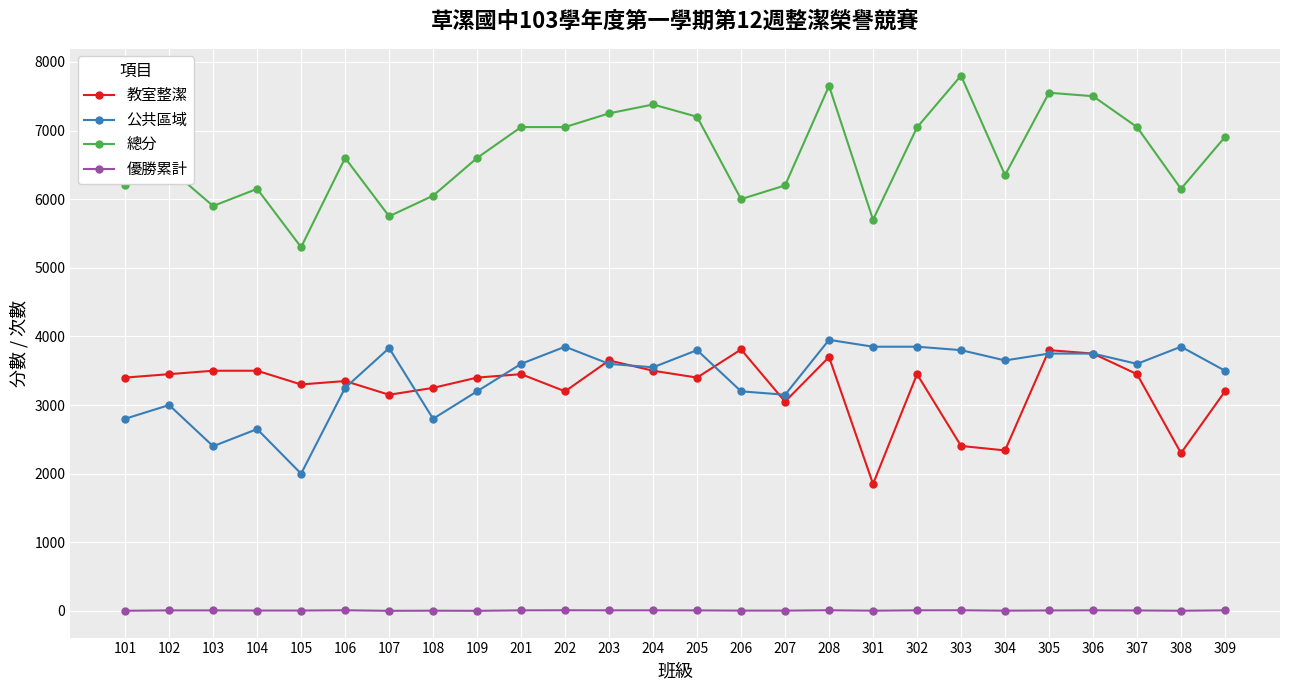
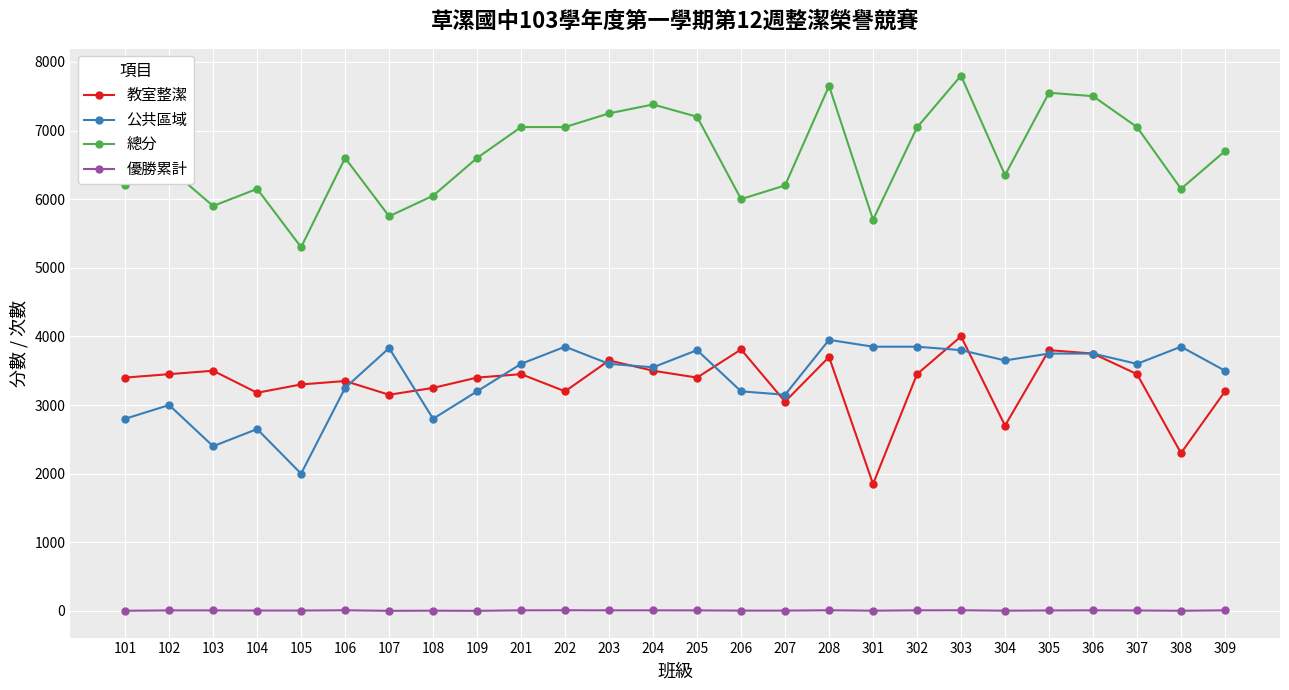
教室整潔, 104: 3500 -> 3200
教室整潔, 303: 2400 -> 4000
教室整潔, 304: 2300 -> 2700
總分, 309: 6900 -> 6700
